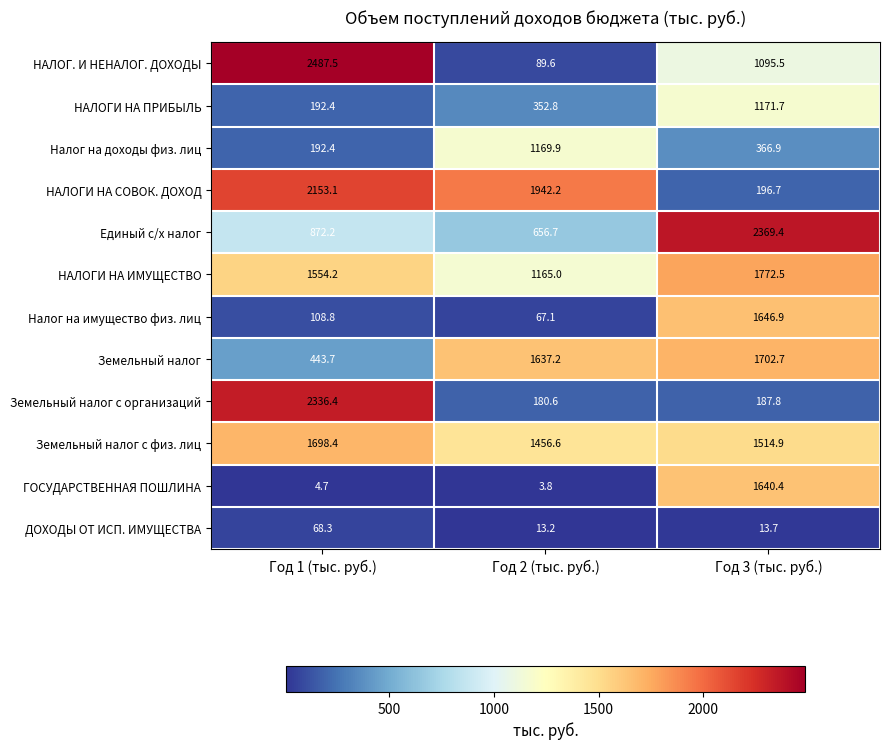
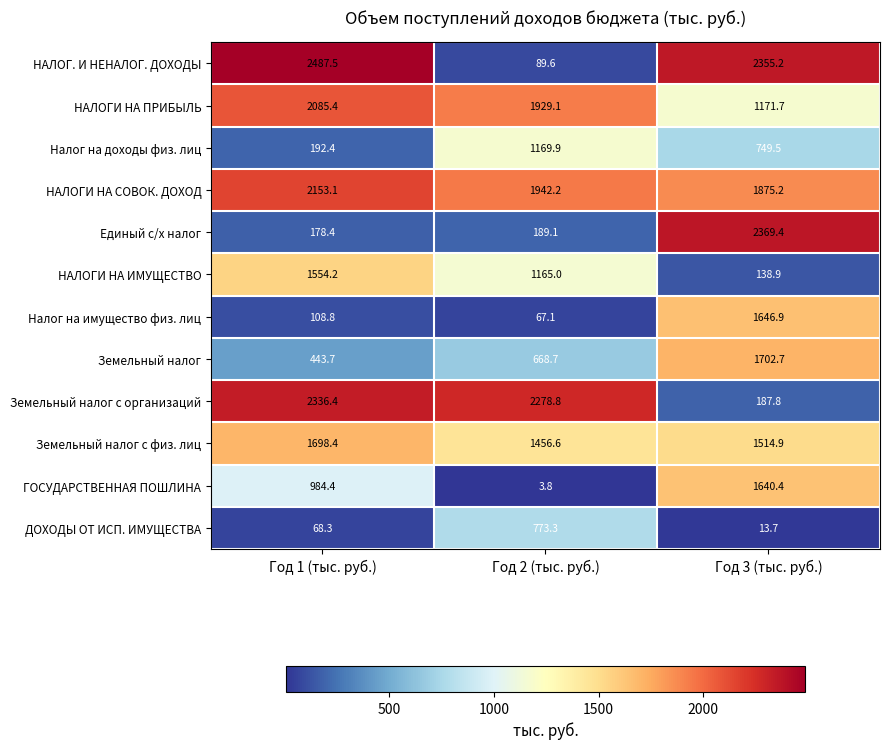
НАЛОГ. И НЕНАЛОГ. ДОХОДЫ, Год 3 (тыс. руб.): 1095.5 -> 2355.2
НАЛОГИ НА ПРИБЫЛЬ, Год 1 (тыс. руб.): 192.4 -> 2085.4
НАЛОГИ НА ПРИБЫЛЬ, Год 2 (тыс. руб.): 352.8 -> 1929.1
Налог на доходы физ. лиц, Год 3 (тыс. руб.): 366.9 -> 749.5
НАЛОГИ НА СОВОК. ДОХОД, Год 3 (тыс. руб.): 196.7 -> 1875.2
Единый с/х налог, Год 1 (тыс. руб.): 872.2 -> 178.4
Единый с/х налог, Год 2 (тыс. руб.): 656.7 -> 189.1
НАЛОГИ НА ИМУЩЕСТВО, Год 3 (тыс. руб.): 1772.5 -> 138.9
Земельный налог, Год 2 (тыс. руб.): 1637.2 -> 668.7
Земельный налог с организаций, Год 2 (тыс. руб.): 180.6 -> 2278.8
ГОСУДАРСТВЕННАЯ ПОШЛИНА, Год 1 (тыс. руб.): 4.7 -> 984.4
ДОХОДЫ ОТ ИСП. ИМУЩЕСТВА, Год 2 (тыс. руб.): 13.2 -> 773.3
